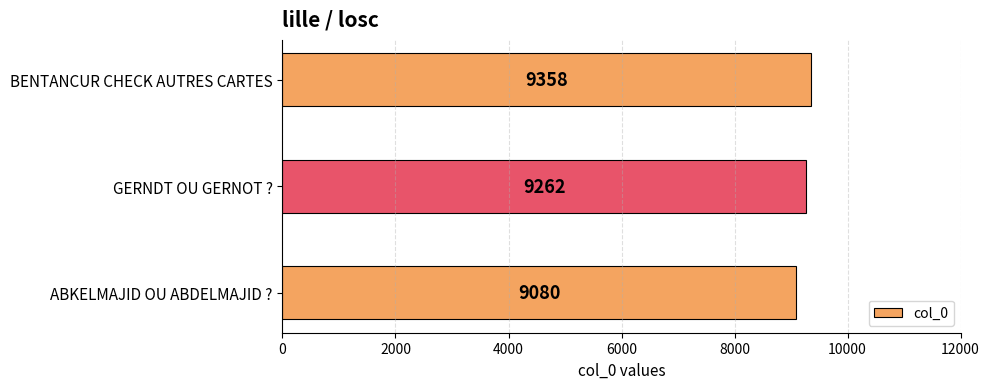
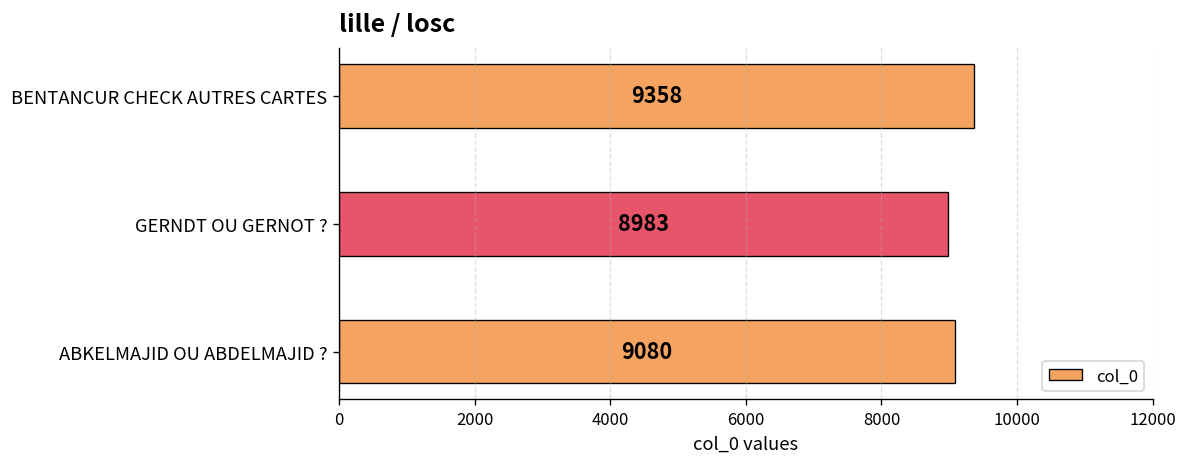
GERNDT OU GERNOT ?: 9262 -> 8983
